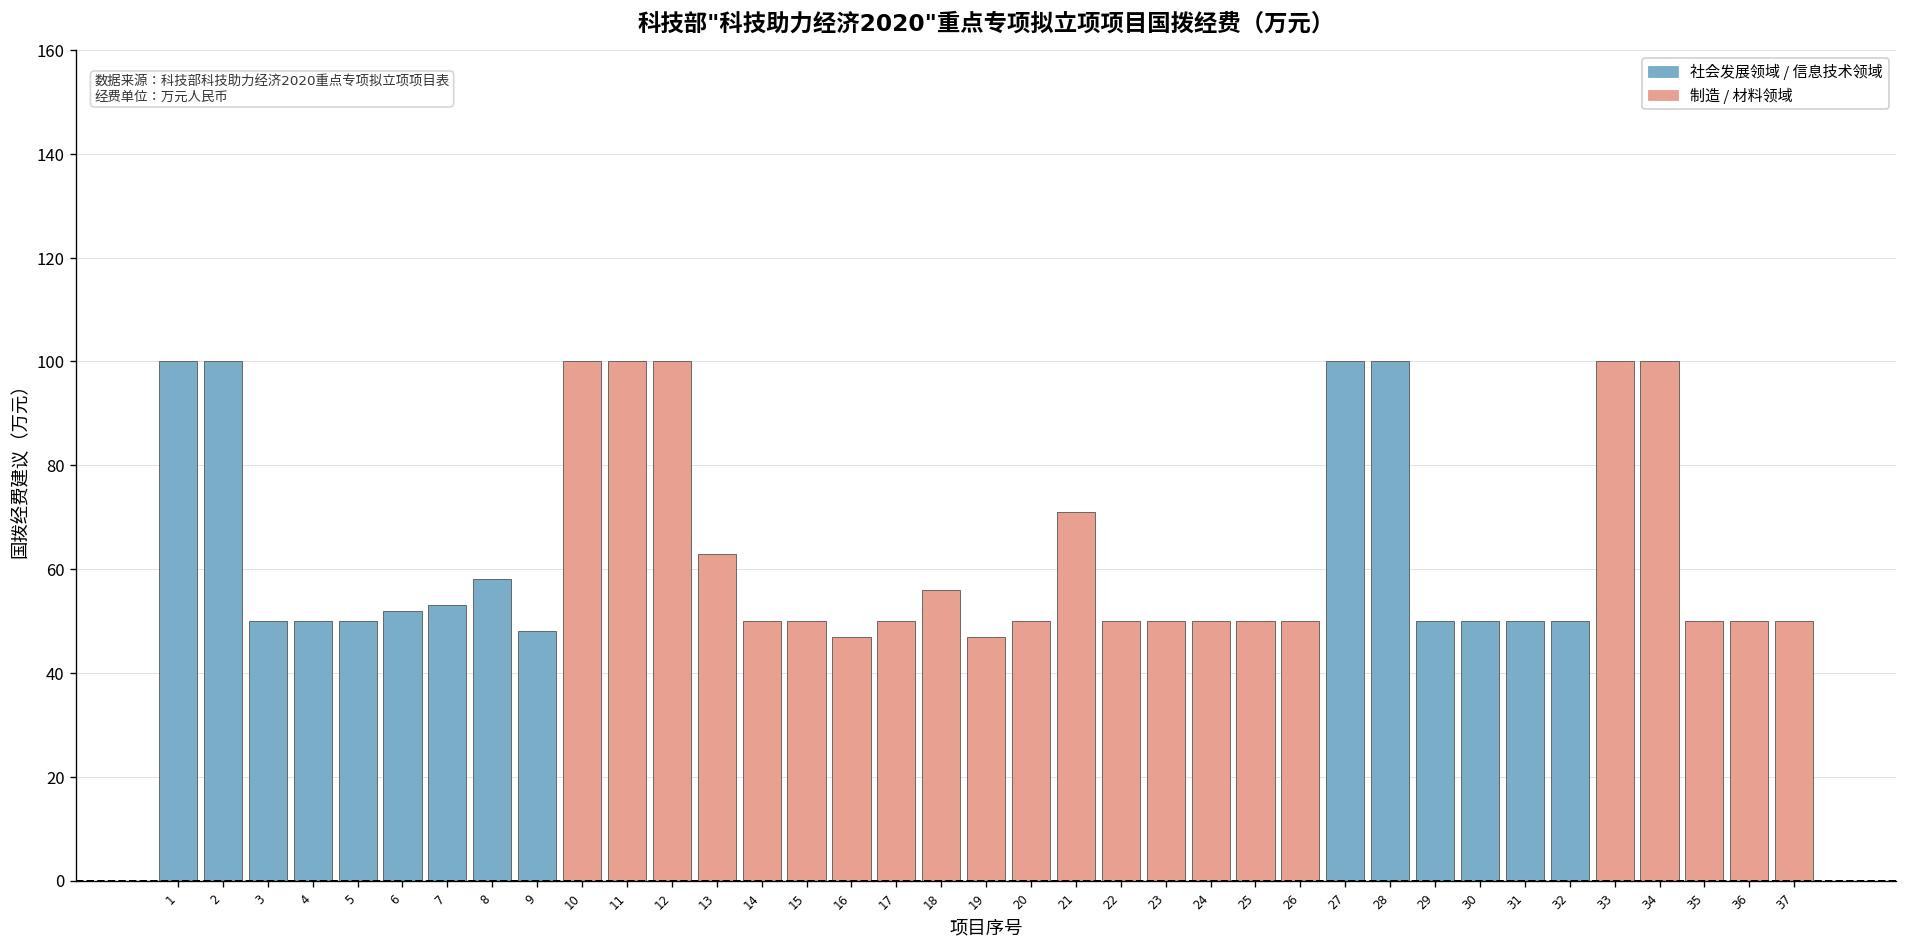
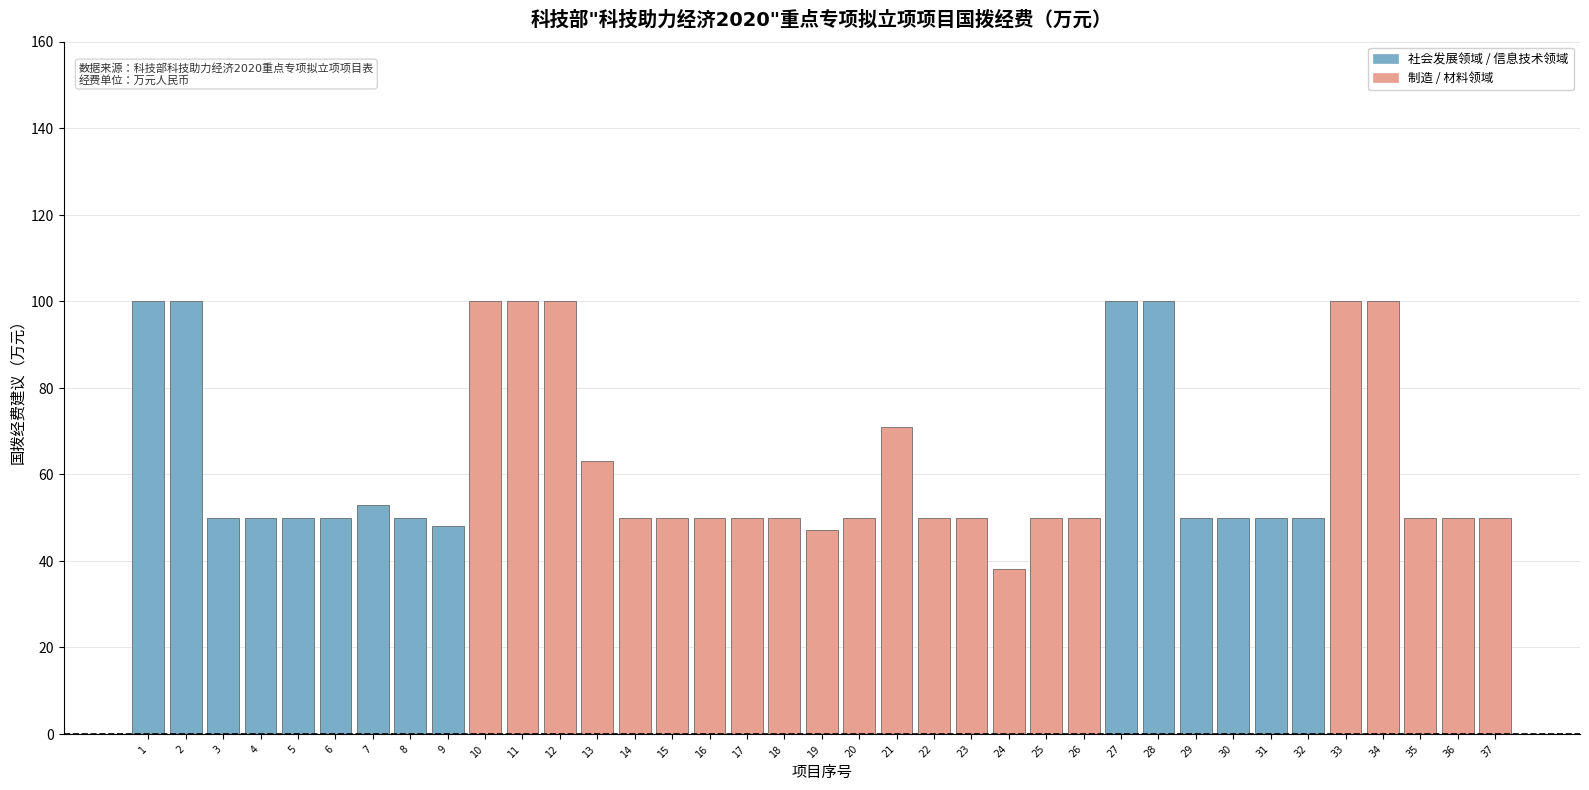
6: 52 -> 50
8: 58 -> 50
16: 47 -> 50
18: 56 -> 50
24: 50 -> 38
